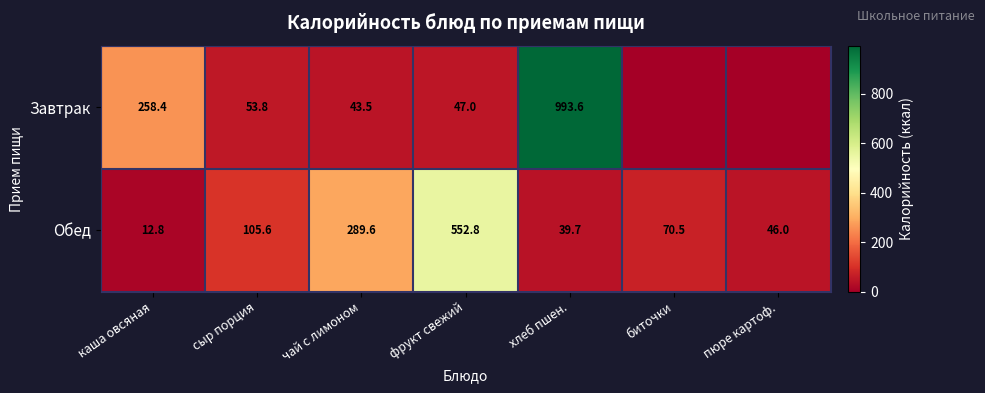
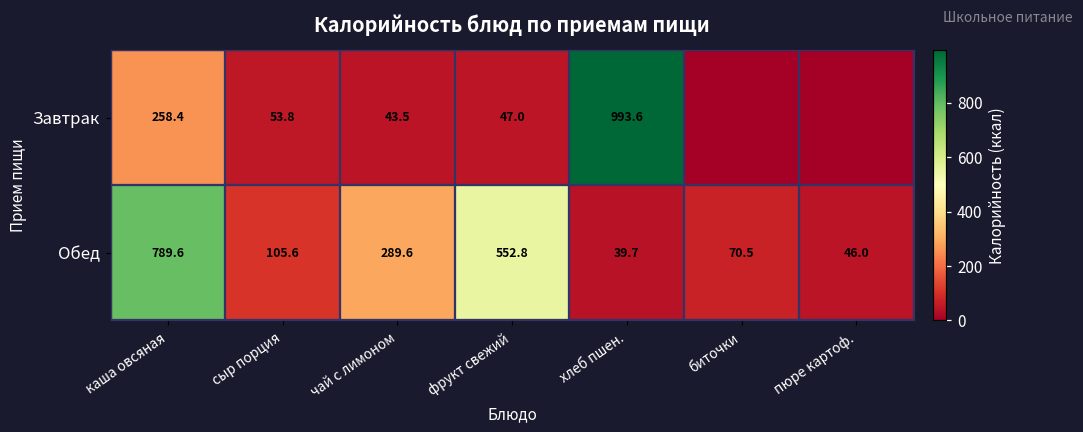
Обед, каша овсяная: 12.8 -> 789.6
